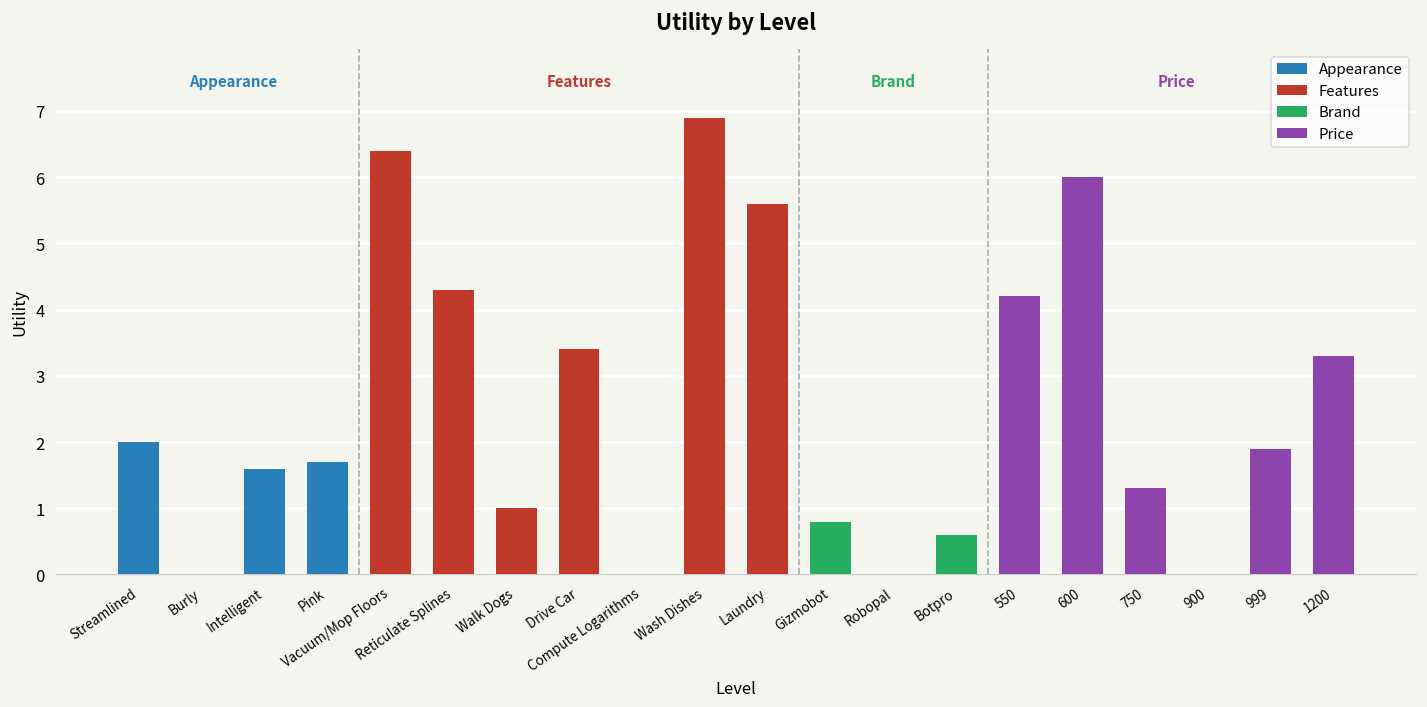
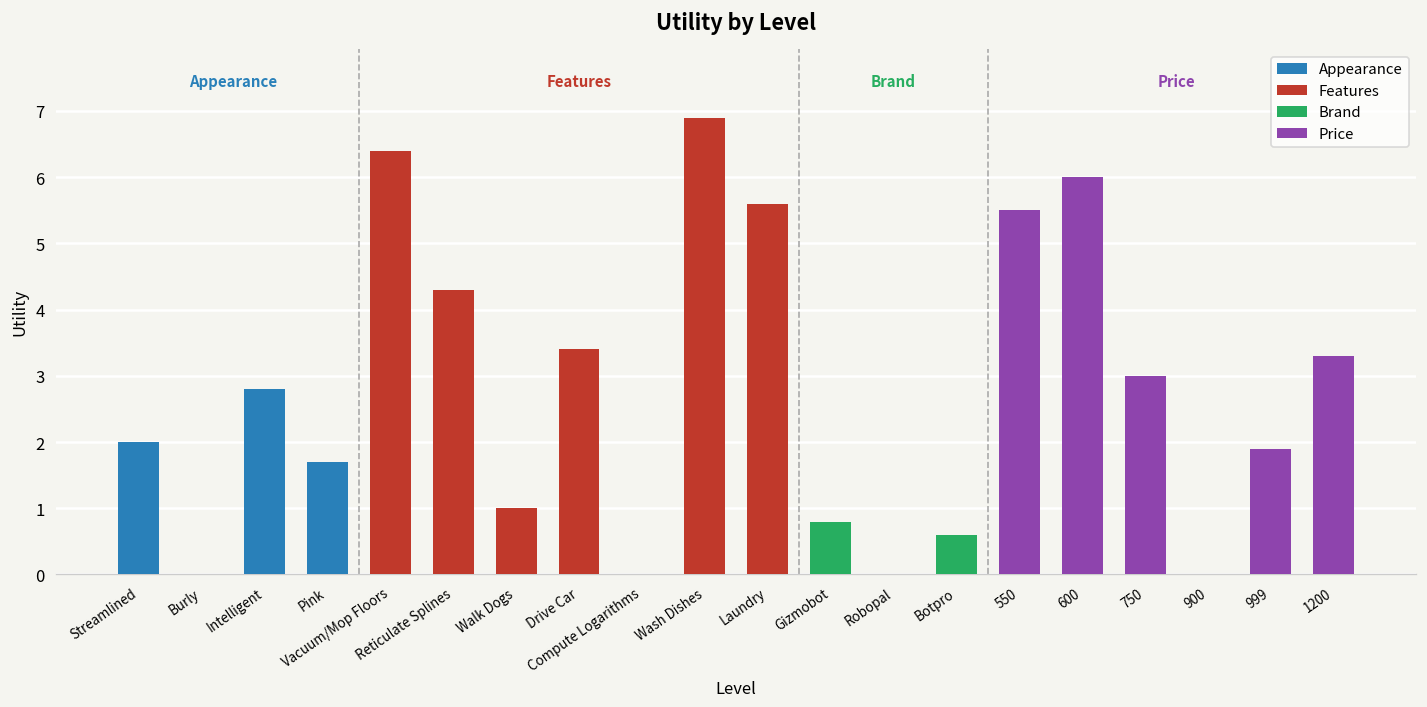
Intelligent: 1.6 -> 2.8
550: 4.2 -> 5.5
750: 1.3 -> 3.0
